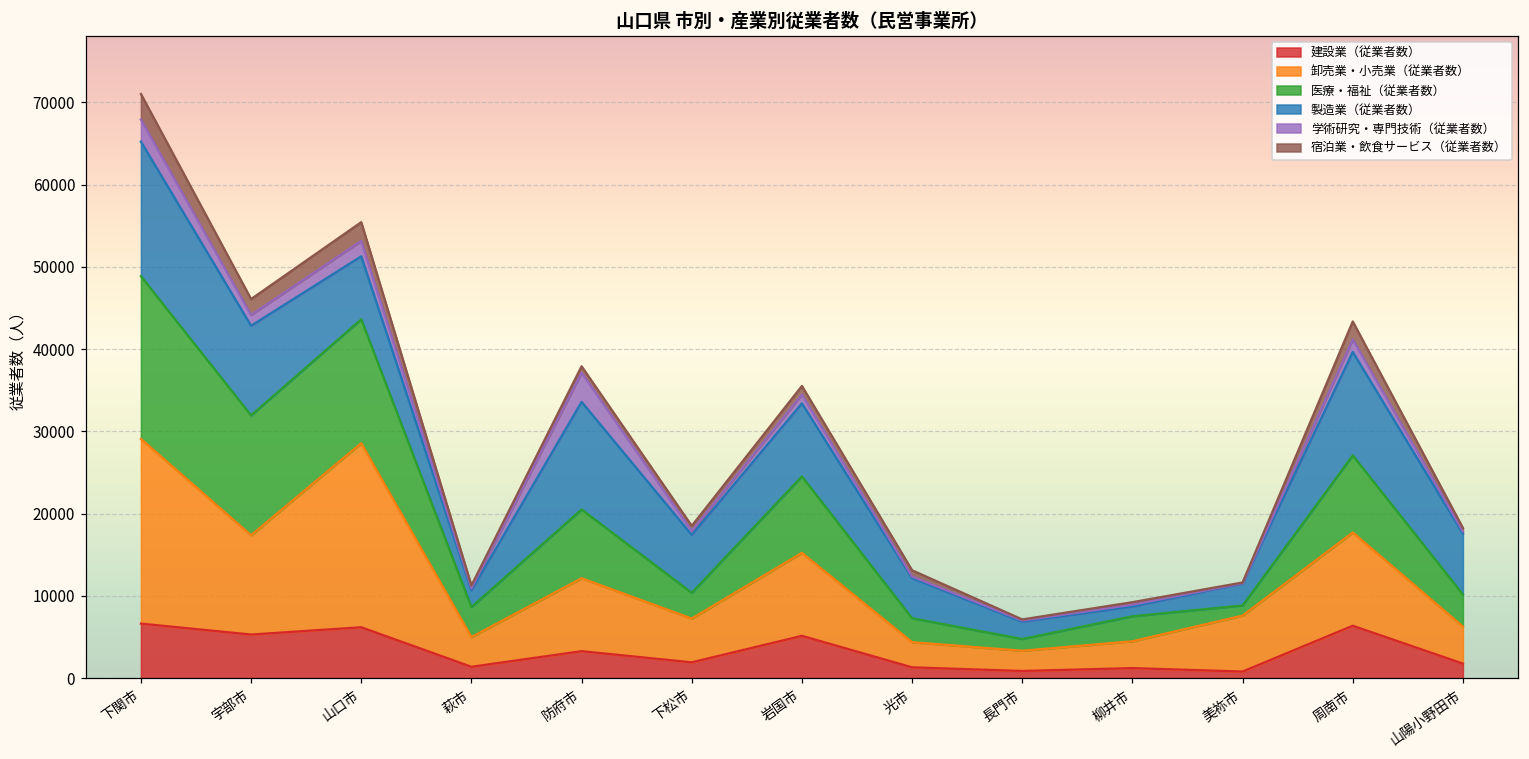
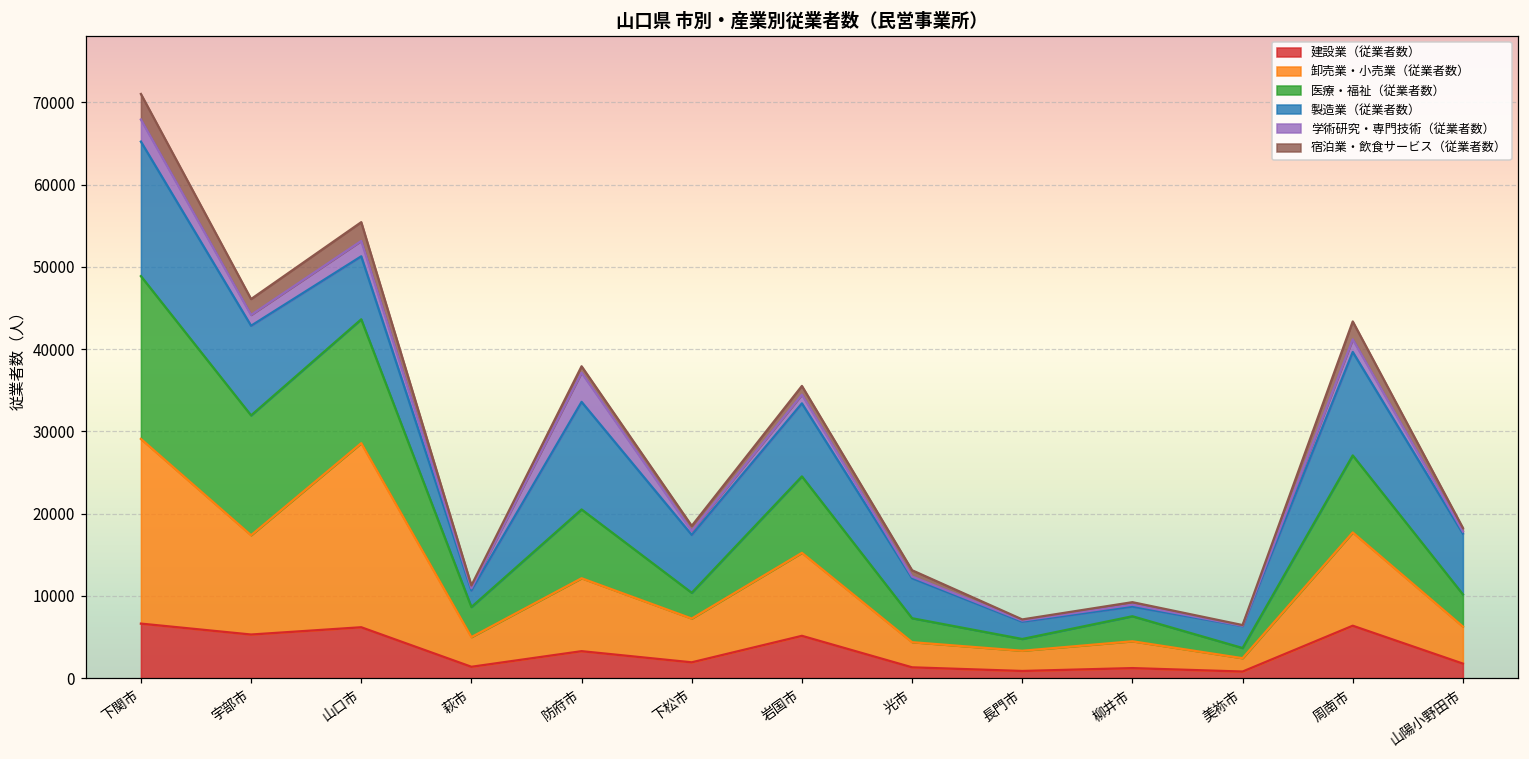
卸売業・小売業（従業者数）, 美祢市: 7000 -> 2000
